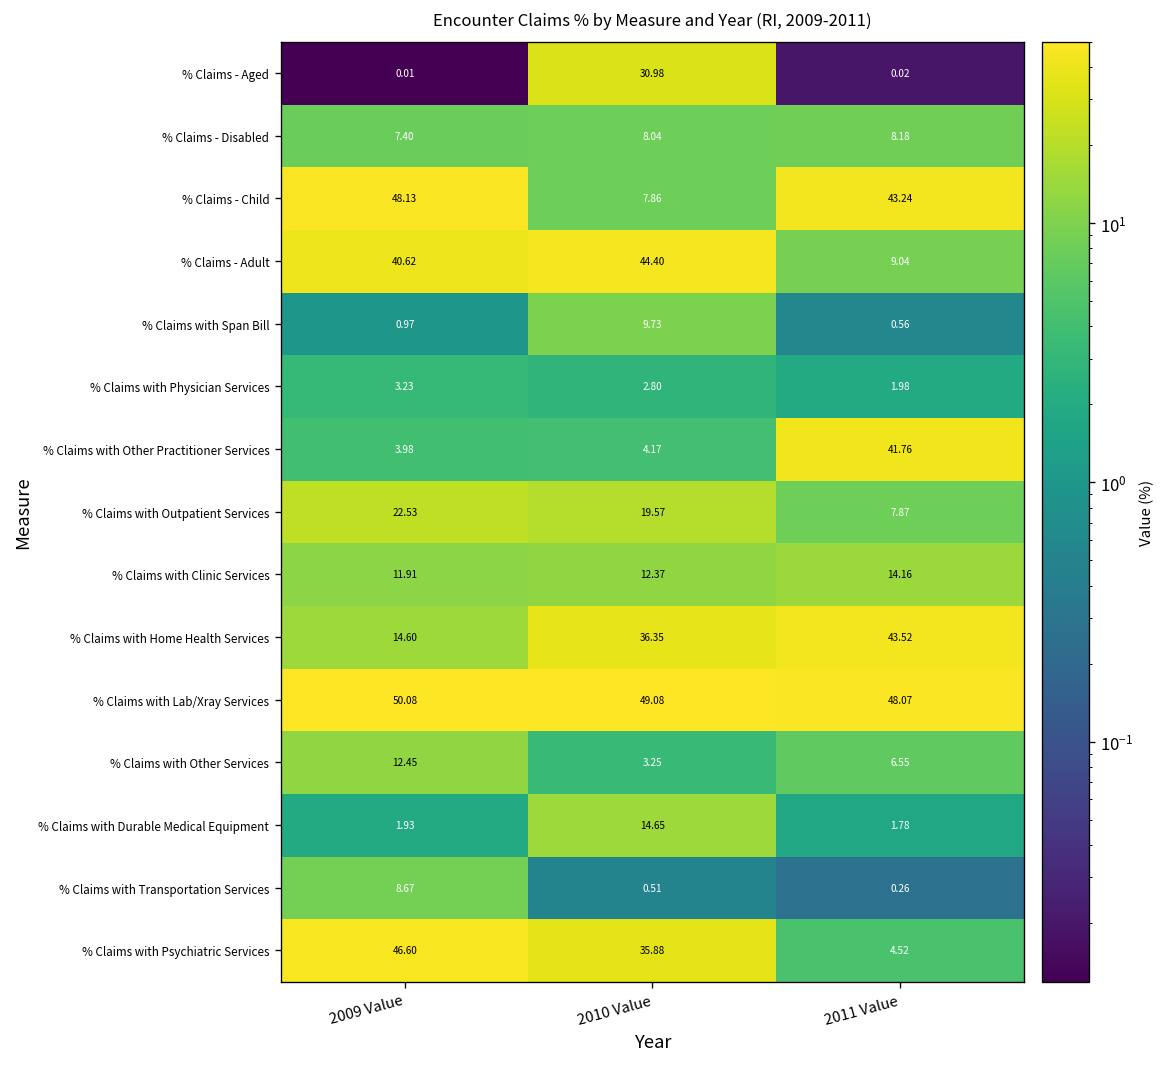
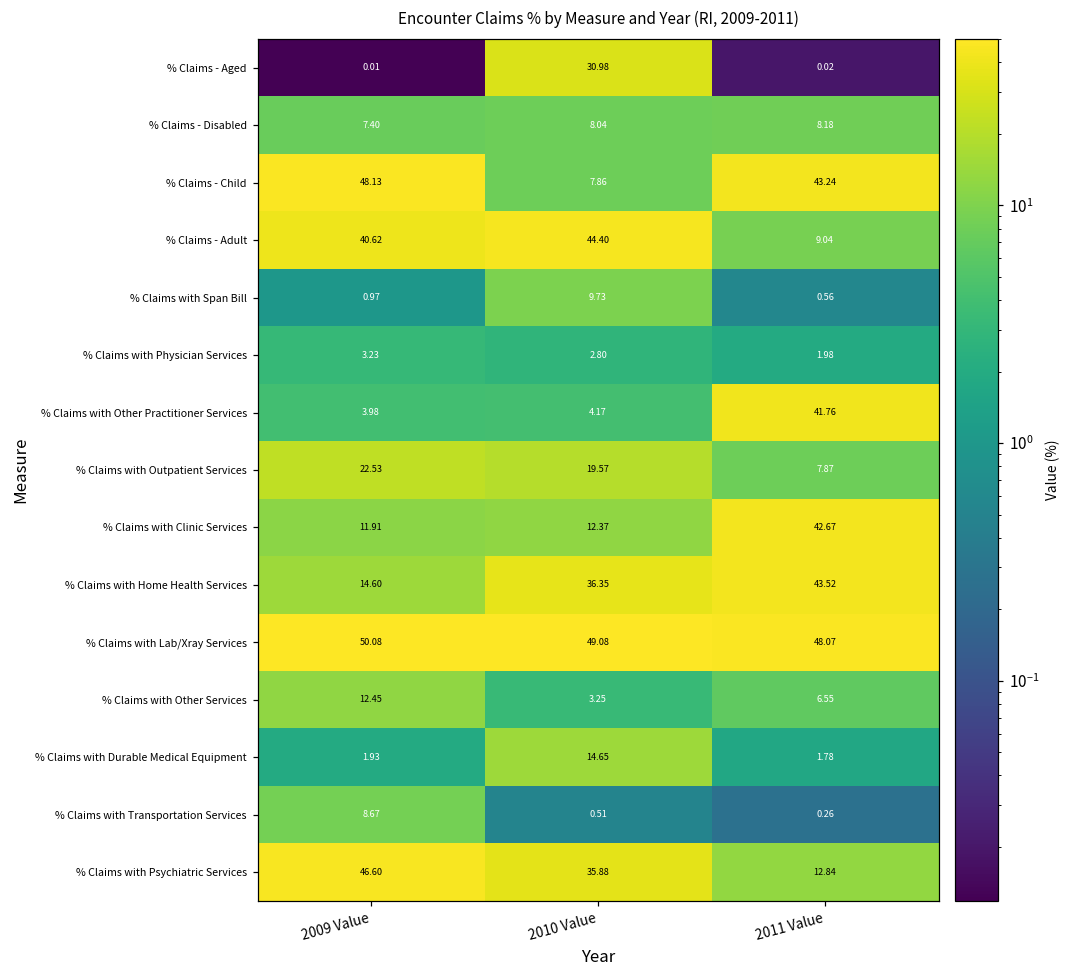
% Claims with Clinic Services, 2011 Value: 14.16 -> 42.67
% Claims with Psychiatric Services, 2011 Value: 4.52 -> 12.84
